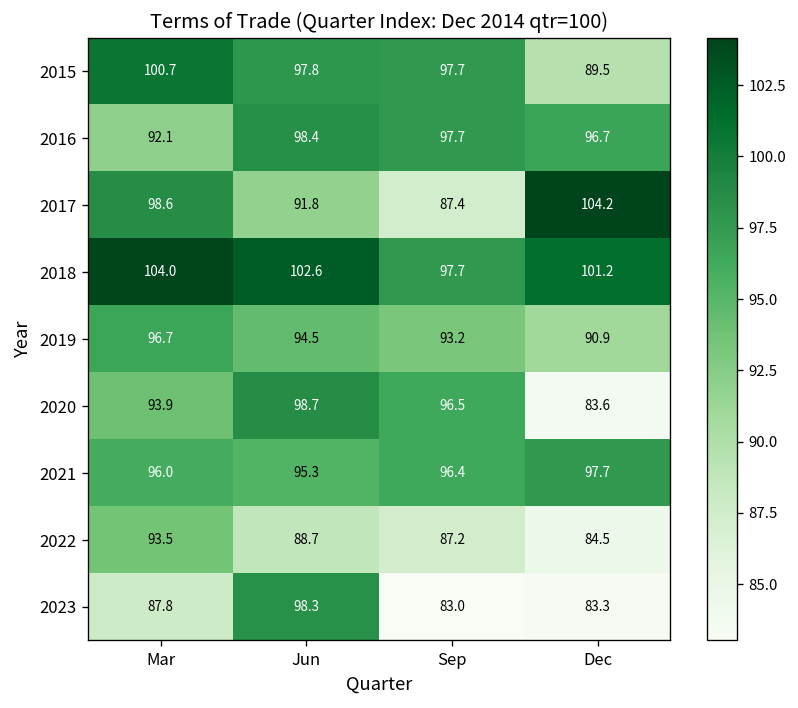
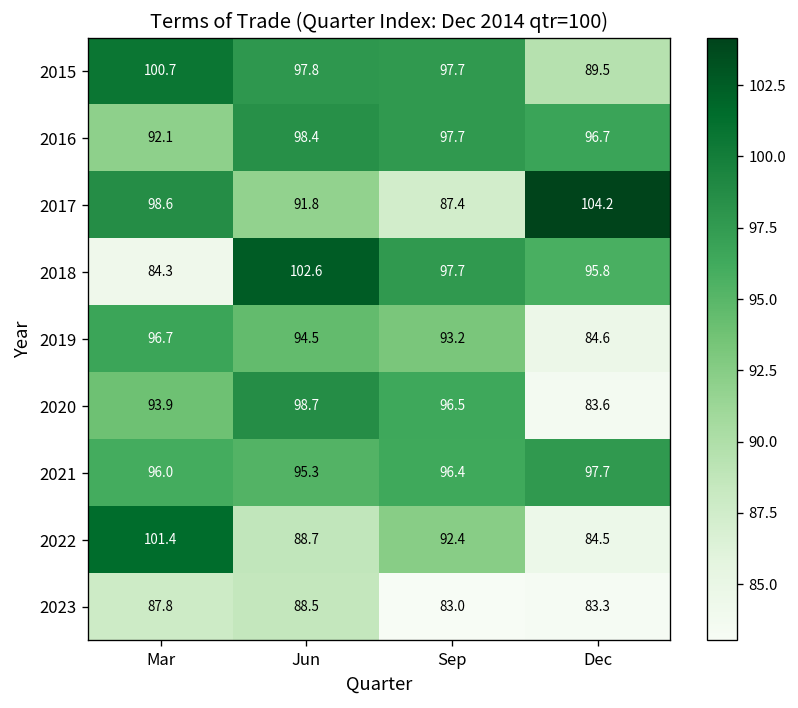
2018, Mar: 104.0 -> 84.3
2018, Dec: 101.2 -> 95.8
2019, Dec: 90.9 -> 84.6
2022, Mar: 93.5 -> 101.4
2022, Sep: 87.2 -> 92.4
2023, Jun: 98.3 -> 88.5
